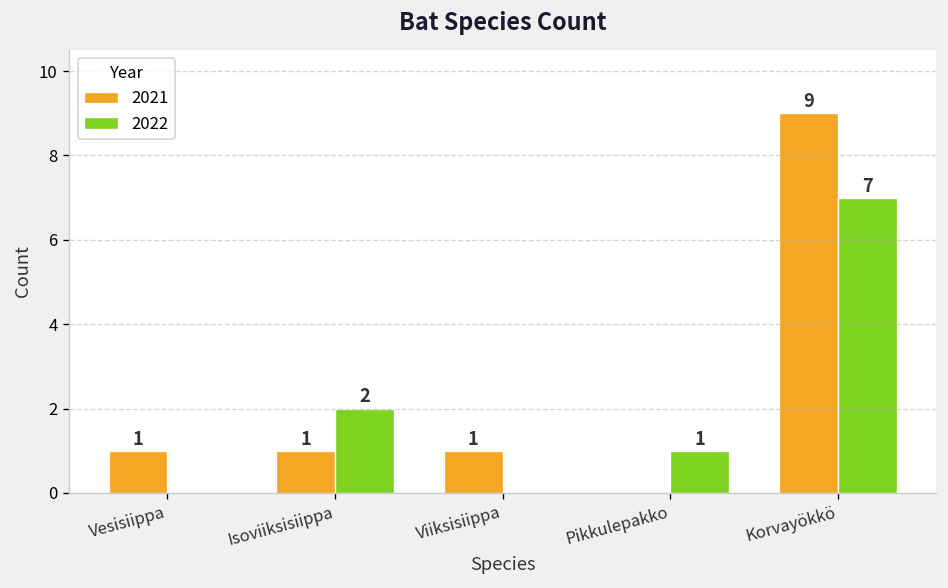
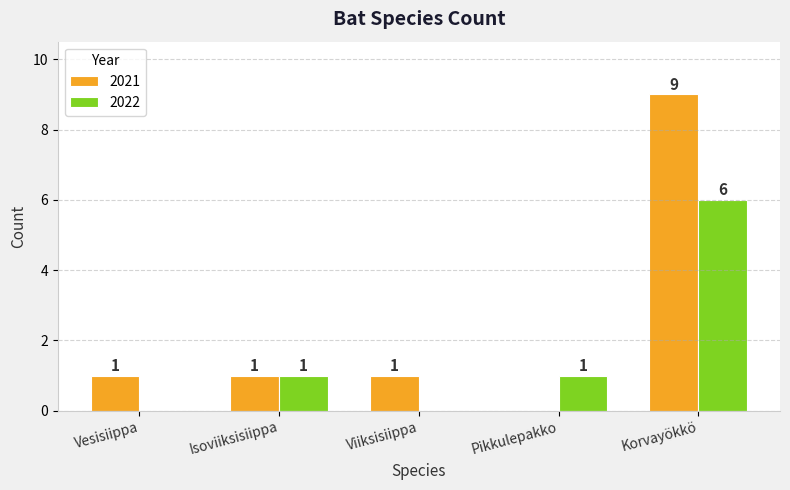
2022, Isoviiksisiippa: 2 -> 1
2022, Korvayökkö: 7 -> 6
